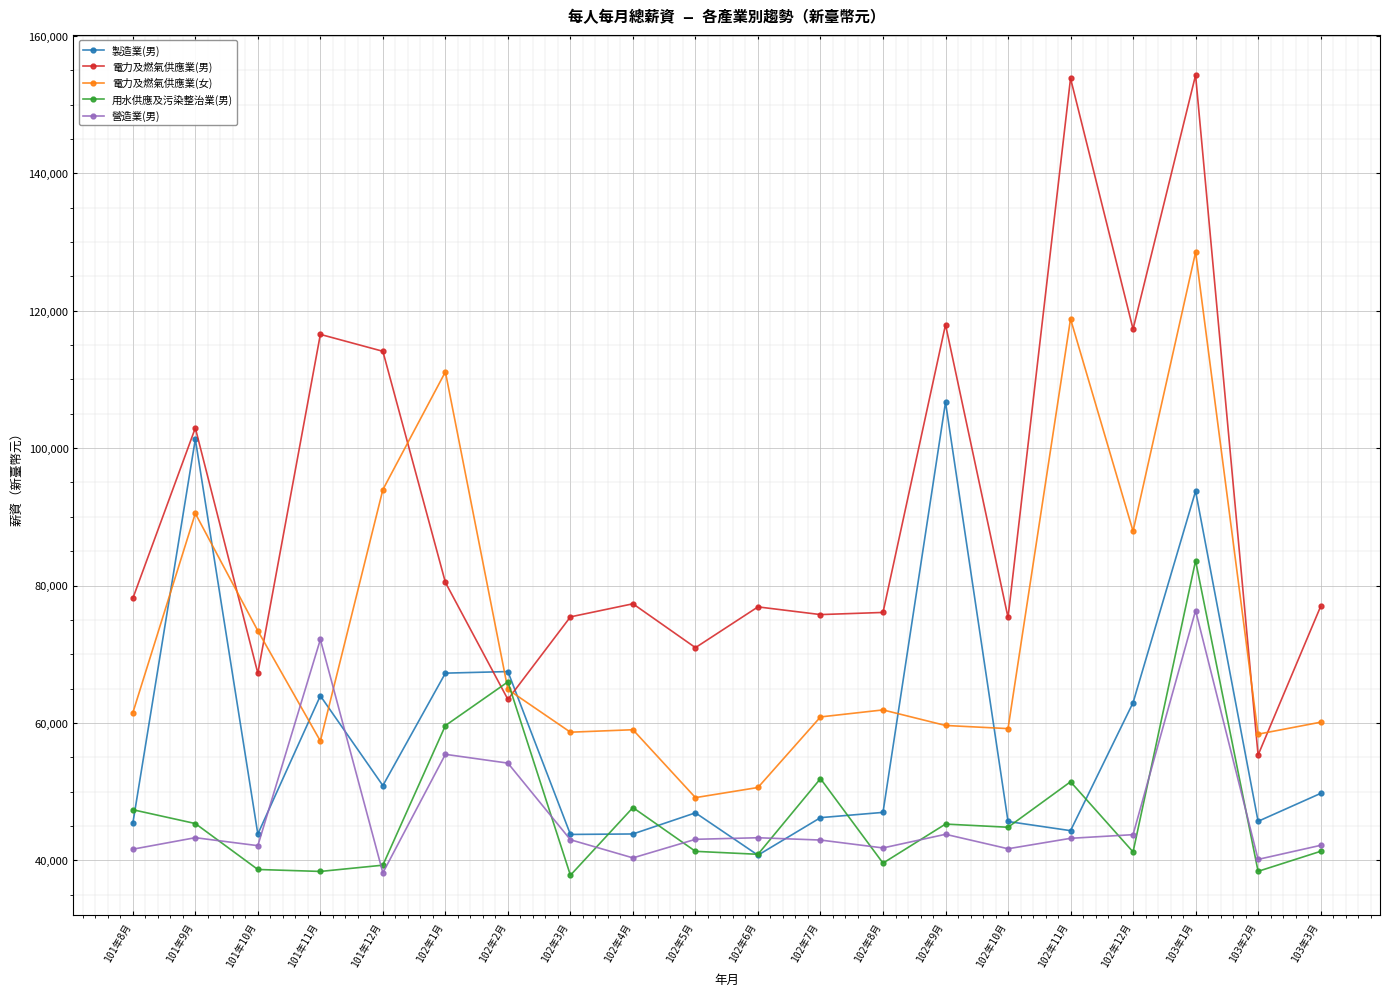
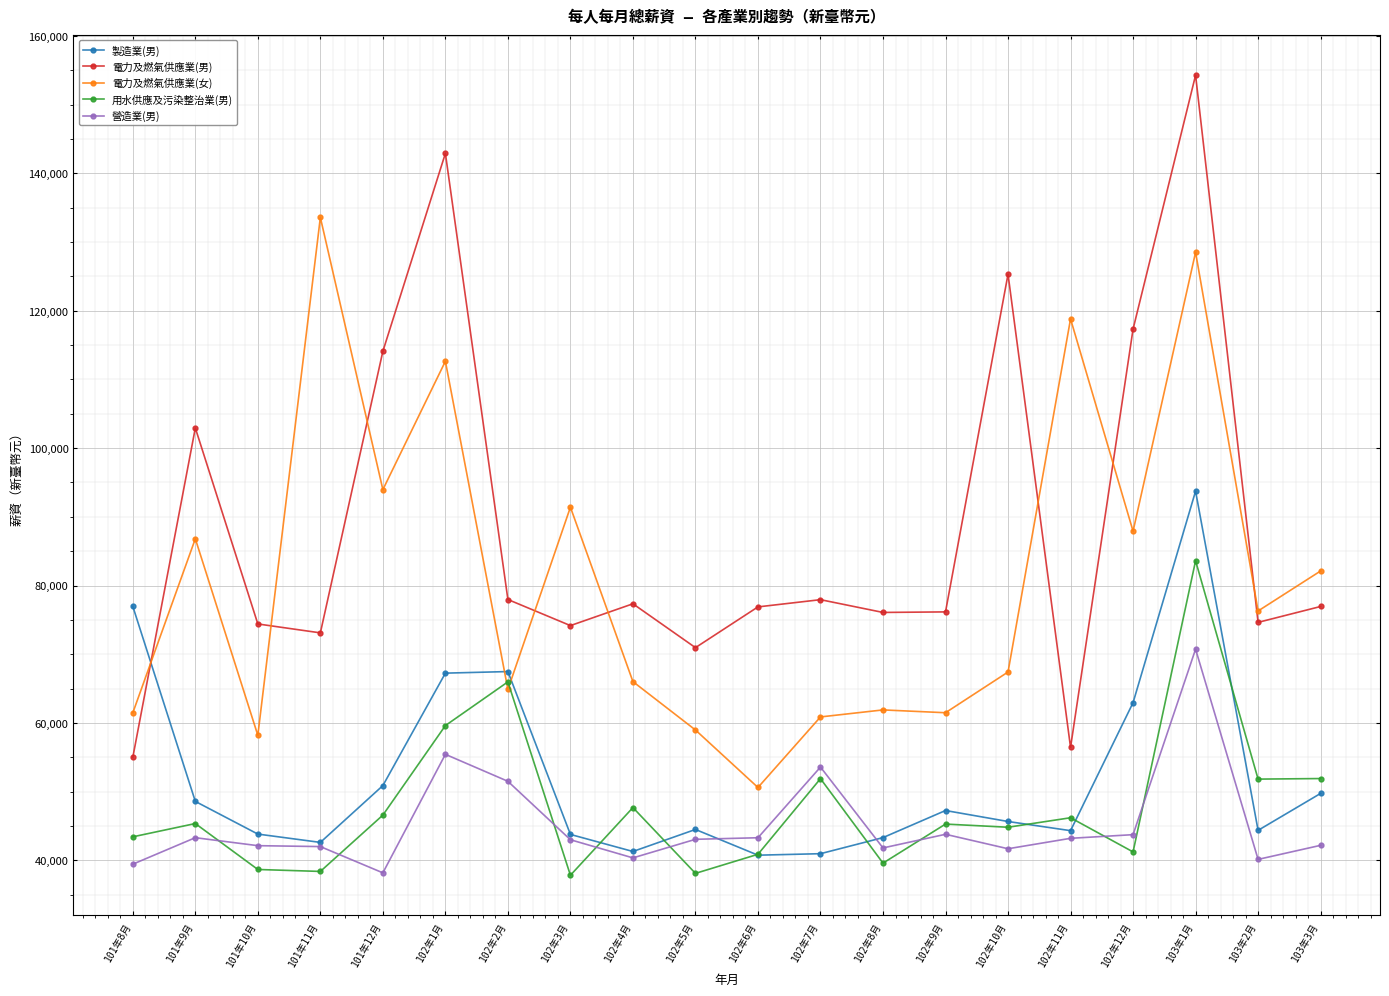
製造業(男), 101年8月: 45,000 -> 77,000
電力及燃氣供應業(男), 101年8月: 78,000 -> 55,000
用水供應及污染整治業(男), 101年8月: 47,000 -> 43,000
營造業(男), 101年8月: 42,000 -> 39,000
製造業(男), 101年9月: 101,000 -> 49,000
電力及燃氣供應業(女), 101年9月: 90,000 -> 87,000
電力及燃氣供應業(男), 101年10月: 67,000 -> 74,000
電力及燃氣供應業(女), 101年10月: 73,000 -> 58,000
製造業(男), 101年11月: 64,000 -> 43,000
電力及燃氣供應業(男), 101年11月: 117,000 -> 73,000
電力及燃氣供應業(女), 101年11月: 57,000 -> 134,000
營造業(男), 101年11月: 72,000 -> 42,000
用水供應及污染整治業(男), 101年12月: 39,000 -> 47,000
電力及燃氣供應業(男), 102年1月: 80,000 -> 143,000
電力及燃氣供應業(女), 102年1月: 111,000 -> 113,000
電力及燃氣供應業(男), 102年2月: 63,000 -> 78,000
營造業(男), 102年2月: 54,000 -> 52,000
電力及燃氣供應業(男), 102年3月: 75,000 -> 74,000
電力及燃氣供應業(女), 102年3月: 59,000 -> 91,000
製造業(男), 102年4月: 44,000 -> 41,000
電力及燃氣供應業(女), 102年4月: 59,000 -> 66,000
製造業(男), 102年5月: 47,000 -> 45,000
電力及燃氣供應業(女), 102年5月: 49,000 -> 59,000
用水供應及污染整治業(男), 102年5月: 41,000 -> 38,000
製造業(男), 102年7月: 46,000 -> 41,000
電力及燃氣供應業(男), 102年7月: 76,000 -> 78,000
營造業(男), 102年7月: 43,000 -> 54,000
製造業(男), 102年8月: 47,000 -> 43,000
製造業(男), 102年9月: 107,000 -> 47,000
電力及燃氣供應業(男), 102年9月: 118,000 -> 76,000
電力及燃氣供應業(女), 102年9月: 60,000 -> 61,000
電力及燃氣供應業(男), 102年10月: 75,000 -> 125,000
電力及燃氣供應業(女), 102年10月: 59,000 -> 67,000
電力及燃氣供應業(男), 102年11月: 154,000 -> 56,000
用水供應及污染整治業(男), 102年11月: 51,000 -> 46,000
營造業(男), 103年1月: 76,000 -> 71,000
製造業(男), 103年2月: 46,000 -> 44,000
電力及燃氣供應業(男), 103年2月: 55,000 -> 75,000
電力及燃氣供應業(女), 103年2月: 58,000 -> 76,000
用水供應及污染整治業(男), 103年2月: 38,000 -> 52,000
電力及燃氣供應業(女), 103年3月: 60,000 -> 82,000
用水供應及污染整治業(男), 103年3月: 41,000 -> 52,000
